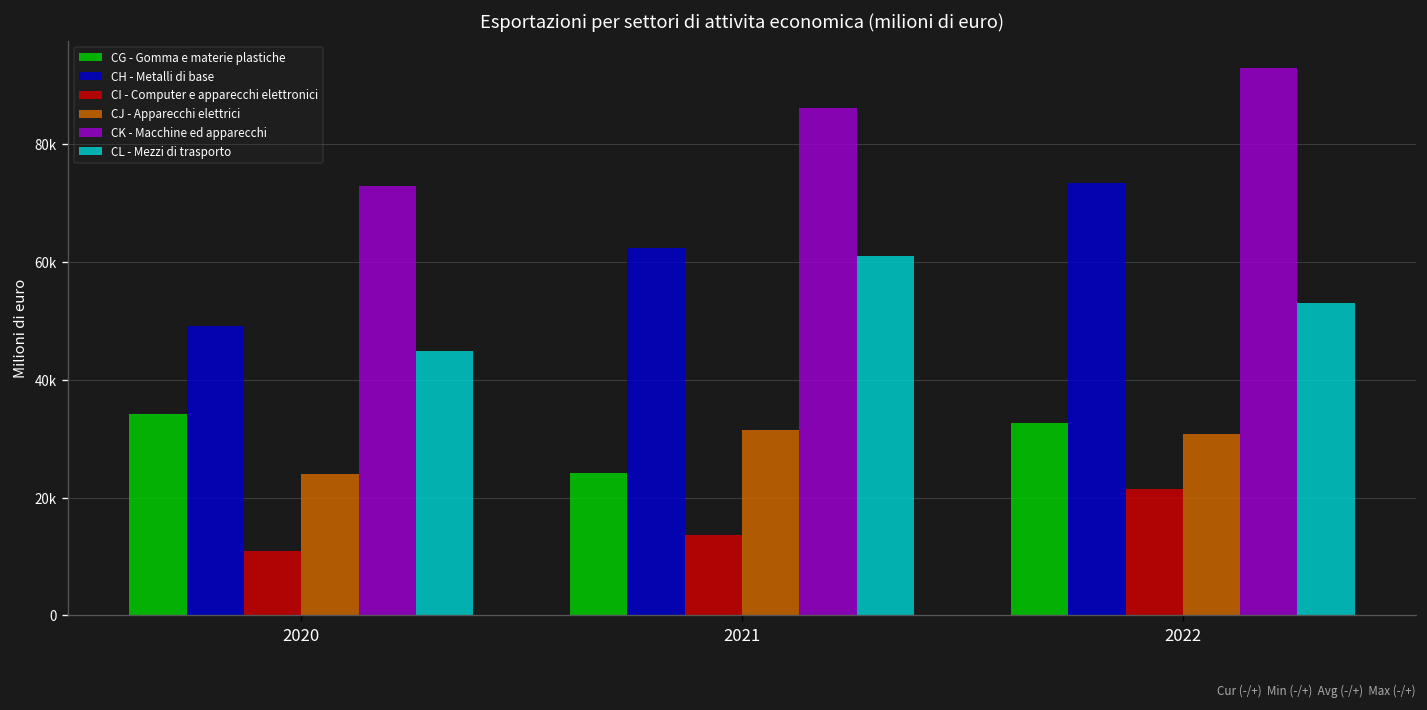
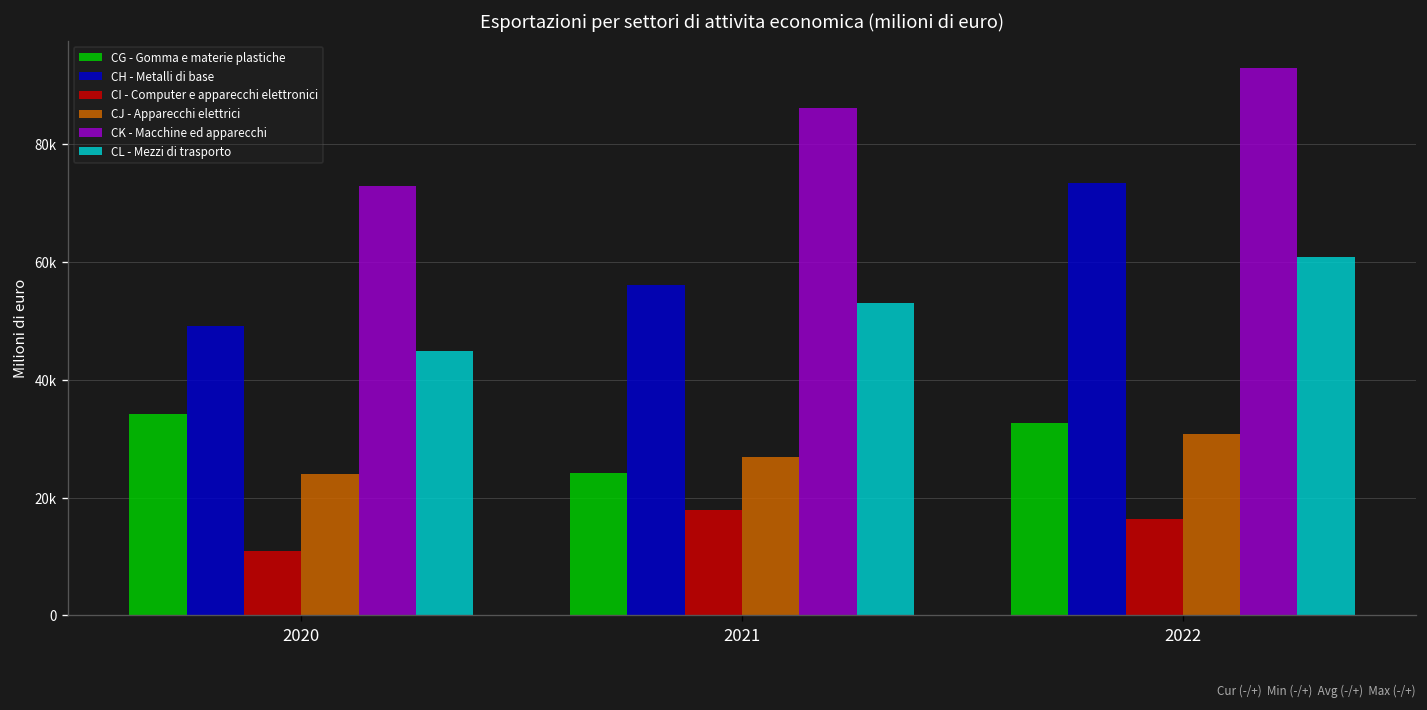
CH - Metalli di base, 2021: 62000 -> 56000
CI - Computer e apparecchi elettronici, 2021: 14000 -> 18000
CJ - Apparecchi elettrici, 2021: 32000 -> 27000
CL - Mezzi di trasporto, 2021: 61000 -> 53000
CI - Computer e apparecchi elettronici, 2022: 22000 -> 16000
CL - Mezzi di trasporto, 2022: 53000 -> 61000
